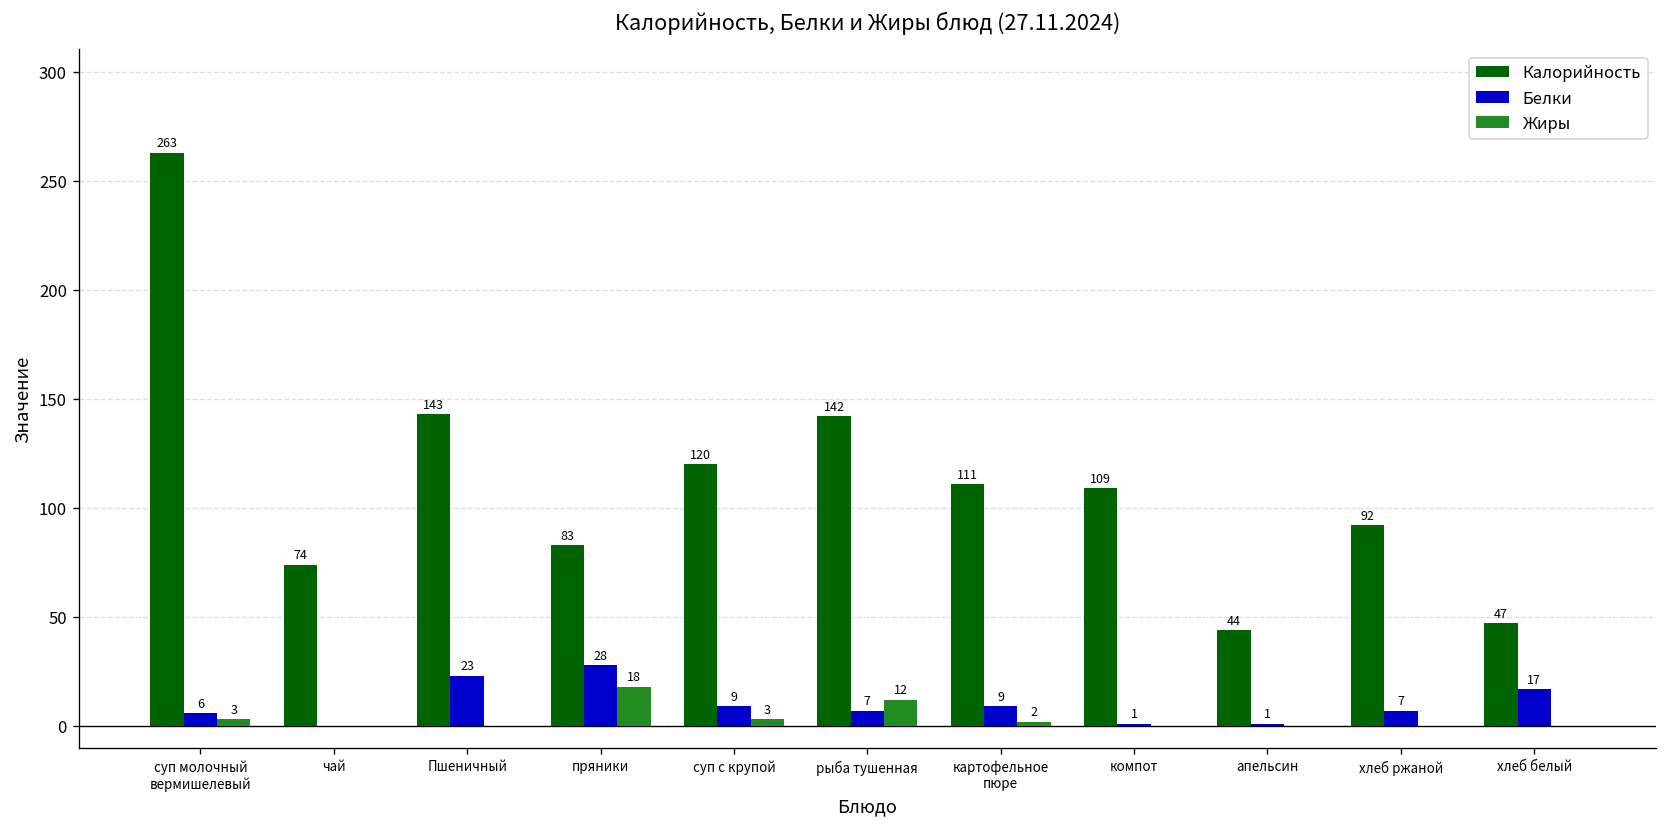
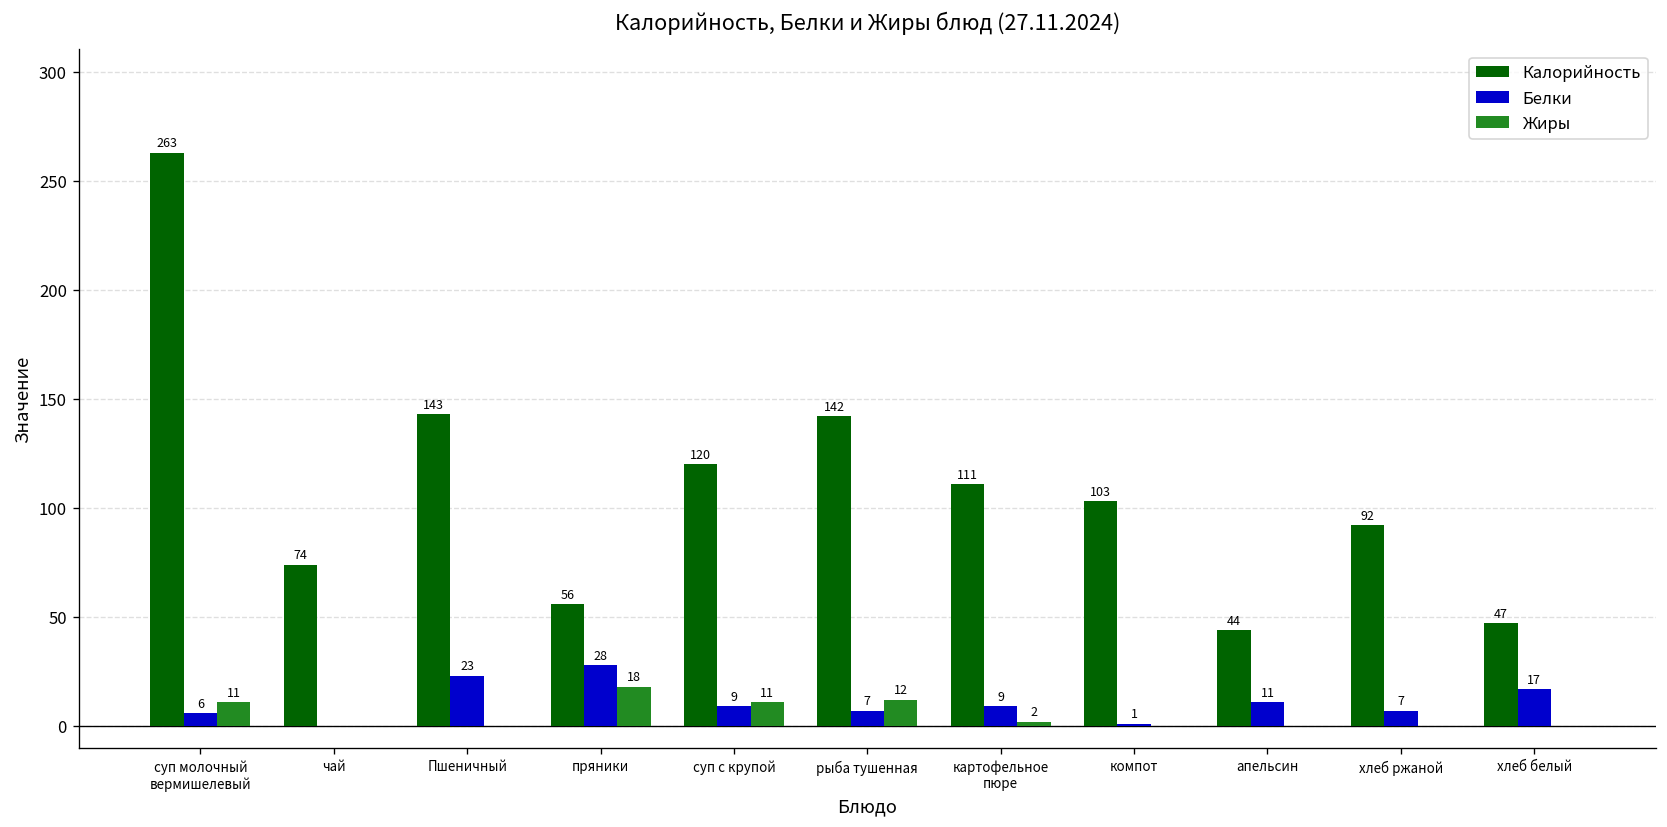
Жиры, суп молочный вермишелевый: 3 -> 11
Калорийность, пряники: 83 -> 56
Жиры, суп с крупой: 3 -> 11
Калорийность, компот: 109 -> 103
Белки, апельсин: 1 -> 11
